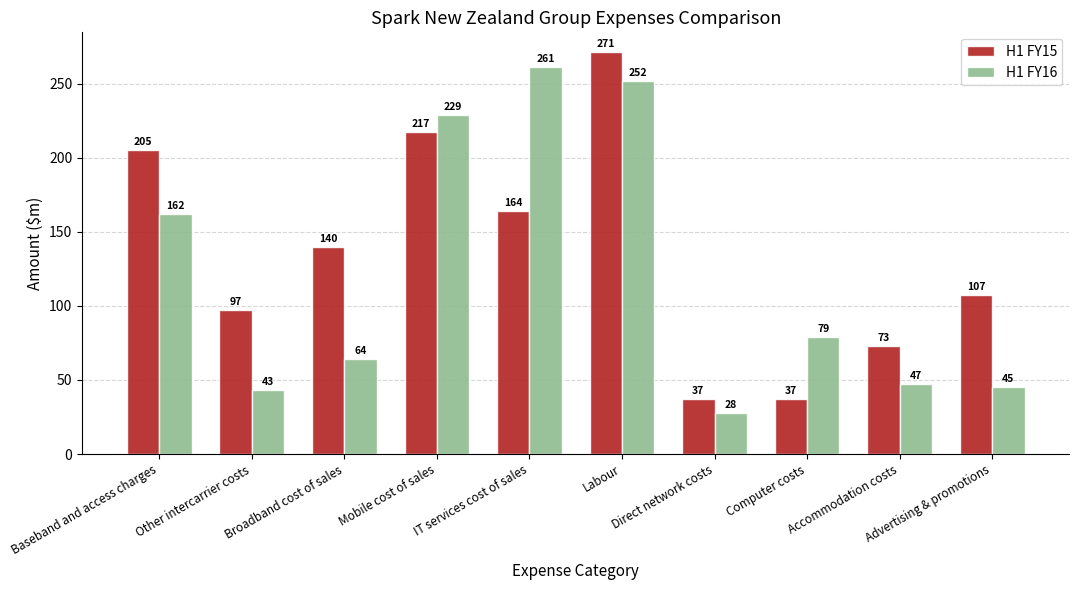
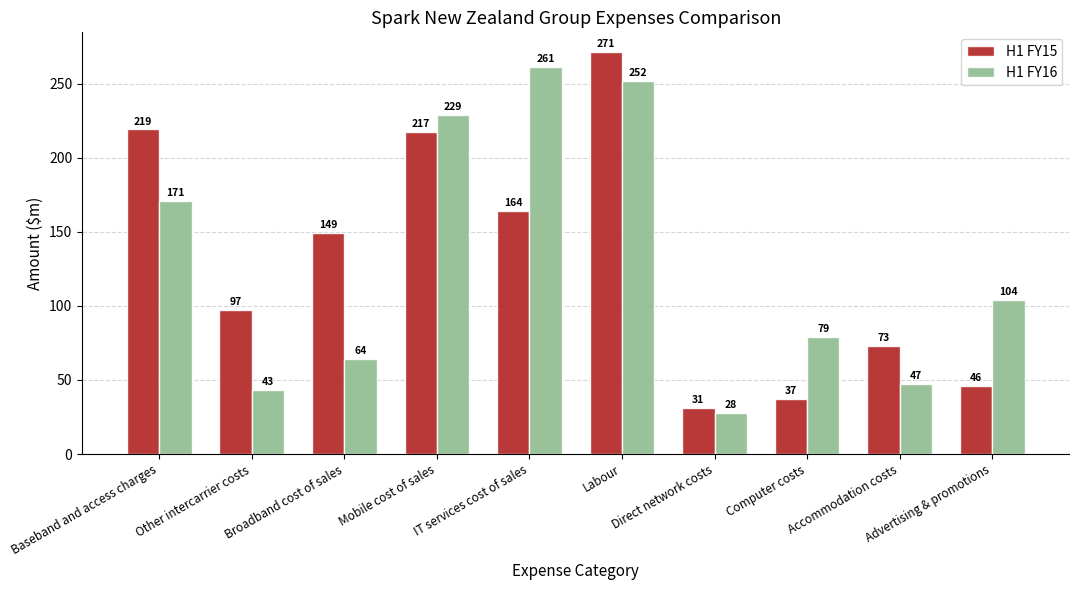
H1 FY15, Baseband and access charges: 205 -> 219
H1 FY16, Baseband and access charges: 162 -> 171
H1 FY15, Broadband cost of sales: 140 -> 149
H1 FY15, Direct network costs: 37 -> 31
H1 FY15, Advertising & promotions: 107 -> 46
H1 FY16, Advertising & promotions: 45 -> 104
